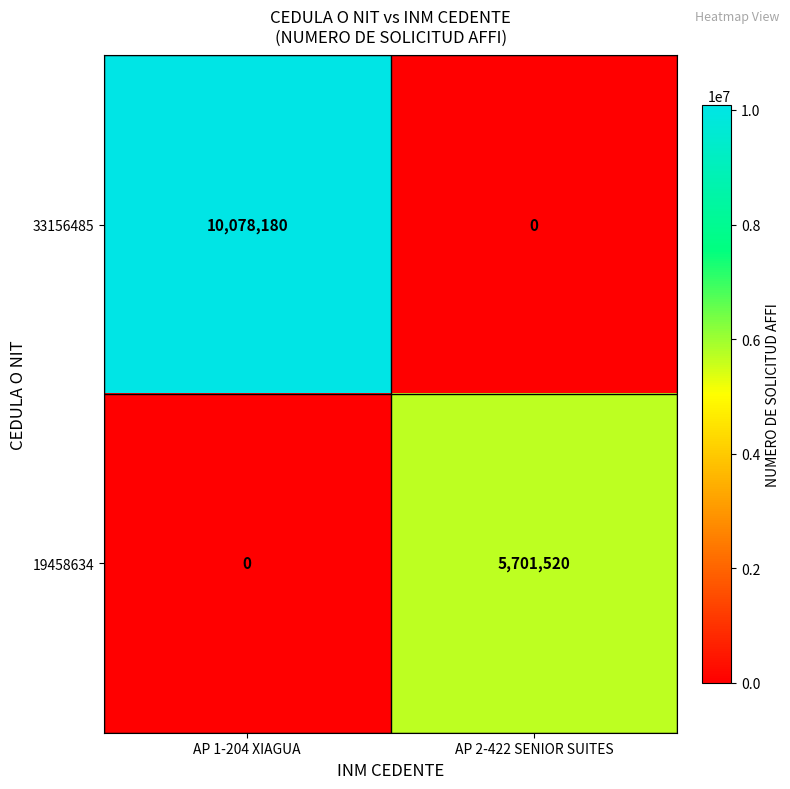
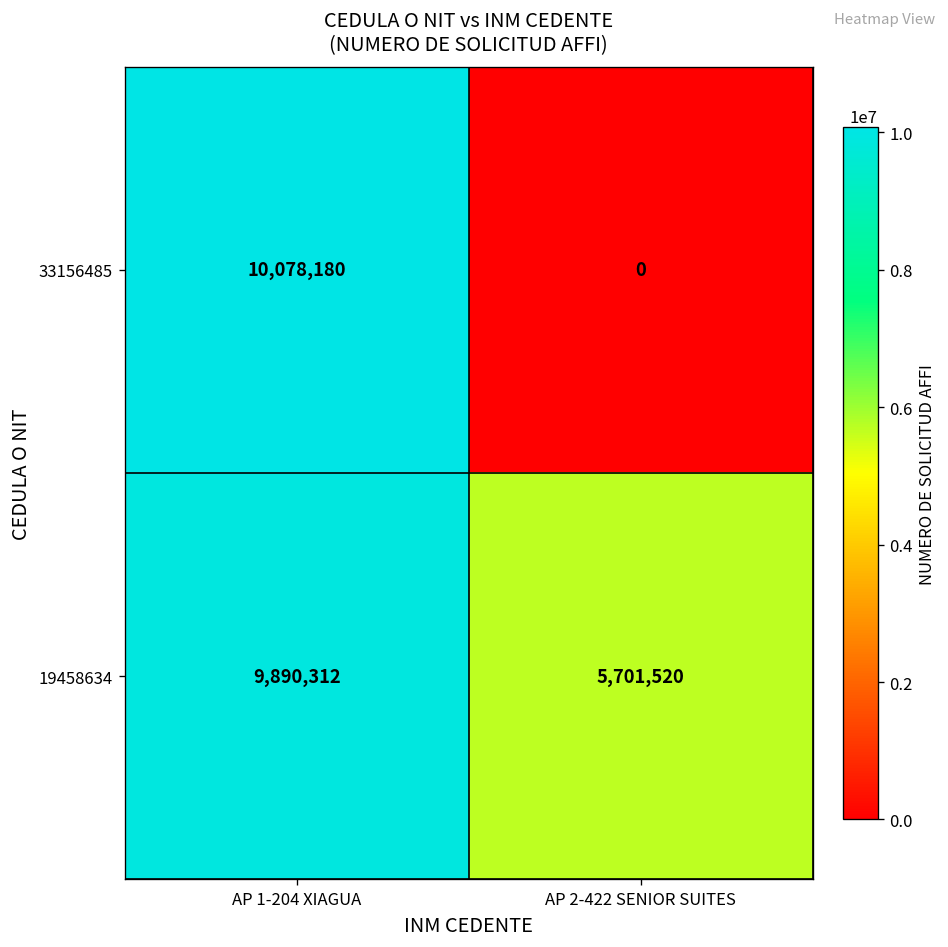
19458634, AP 1-204 XIAGUA: 0 -> 9,890,312
